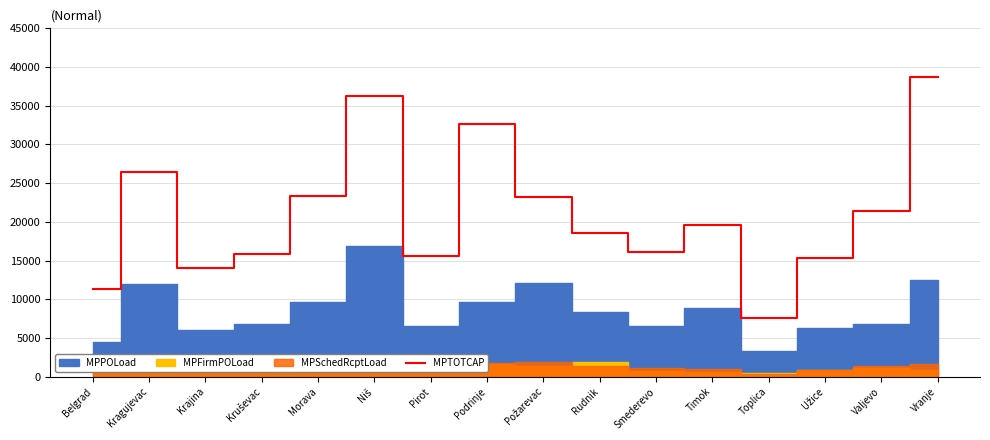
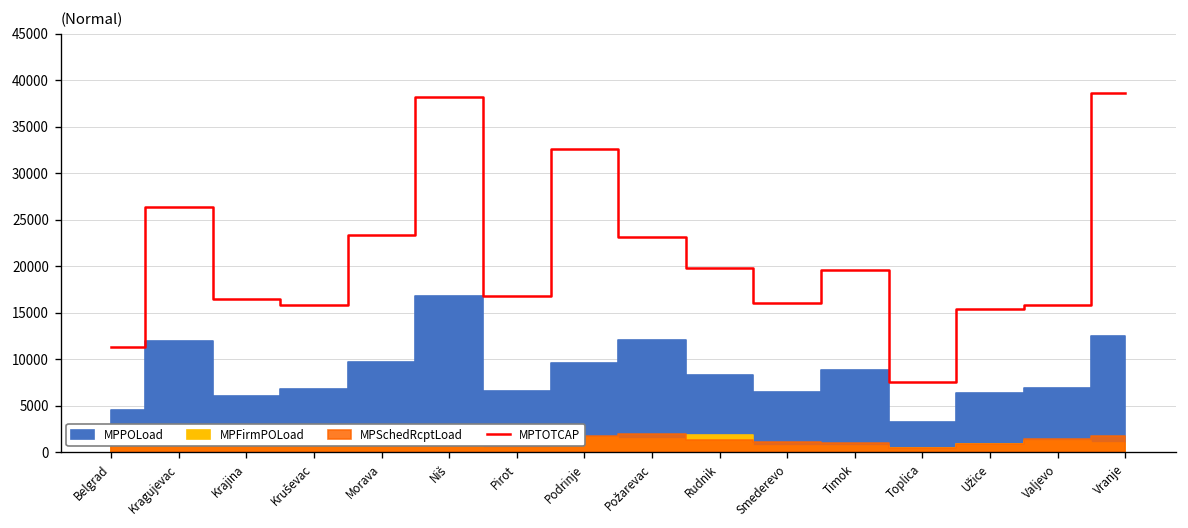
MPTOTCAP, Krajina: 14000 -> 16000
MPTOTCAP, Niš: 36000 -> 38000
MPTOTCAP, Pirot: 16000 -> 17000
MPTOTCAP, Rudnik: 19000 -> 20000
MPTOTCAP, Valjevo: 21000 -> 16000
